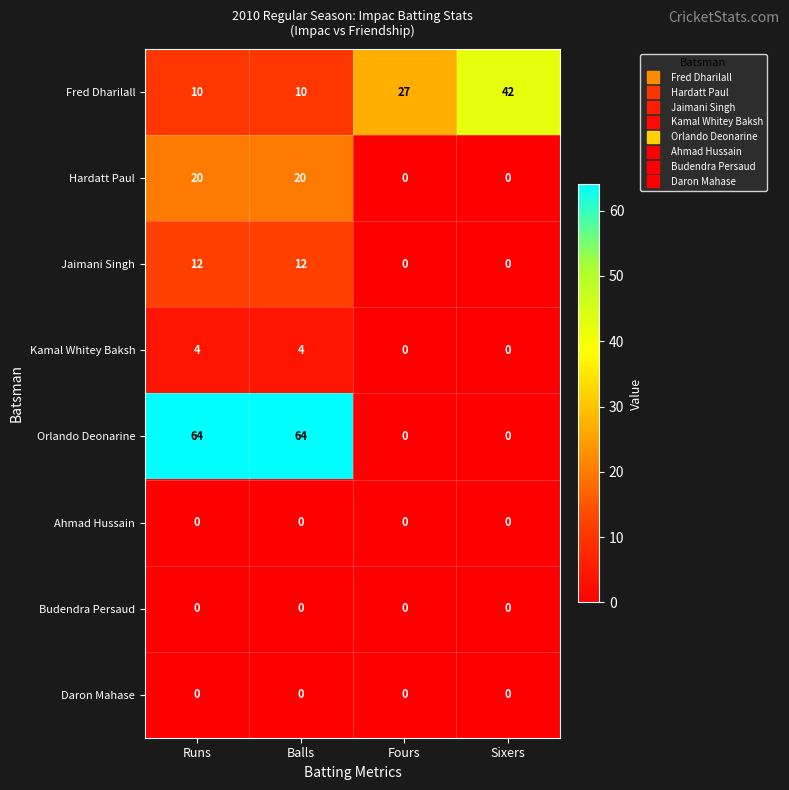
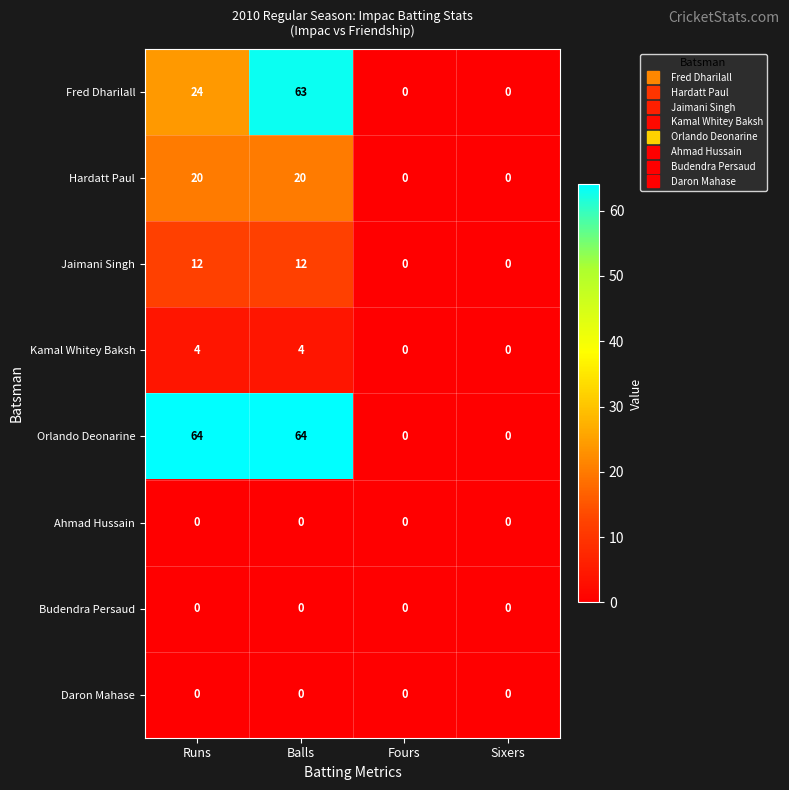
Fred Dharilall, Runs: 10 -> 24
Fred Dharilall, Balls: 10 -> 63
Fred Dharilall, Fours: 27 -> 0
Fred Dharilall, Sixers: 42 -> 0
